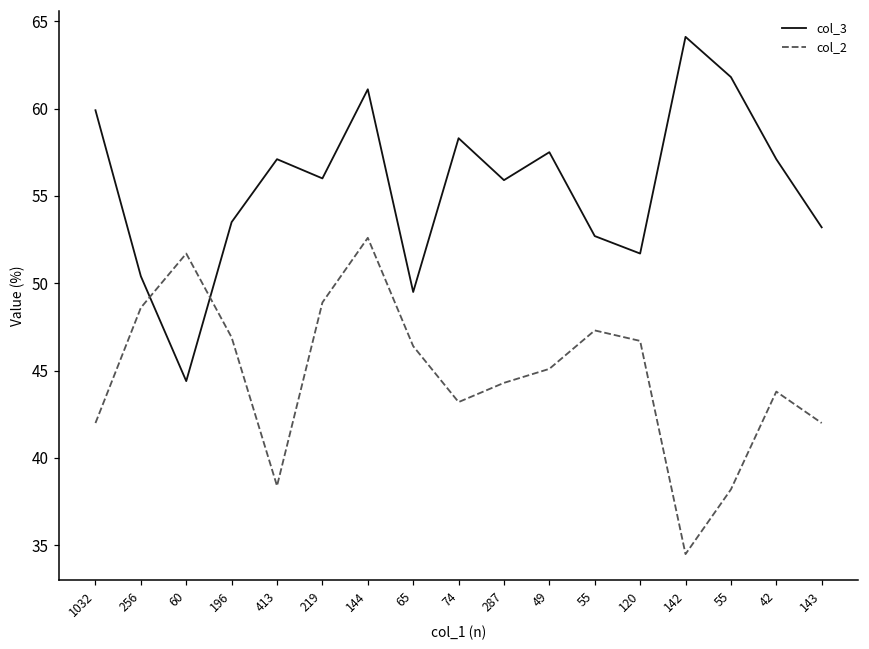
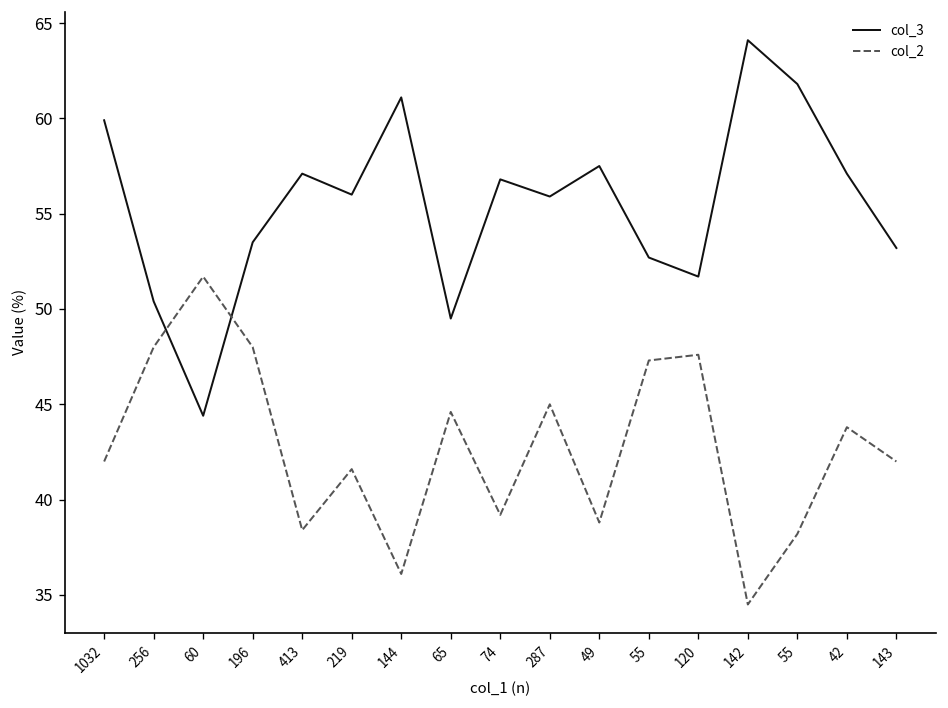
col_2, 256: 48.6 -> 48.0
col_2, 196: 46.9 -> 48.0
col_2, 219: 48.9 -> 41.6
col_2, 144: 52.6 -> 36.1
col_2, 65: 46.4 -> 44.6
col_3, 74: 58.3 -> 56.8
col_2, 74: 43.2 -> 39.2
col_2, 287: 44.3 -> 45.0
col_2, 49: 45.1 -> 38.8
col_2, 120: 46.7 -> 47.6
